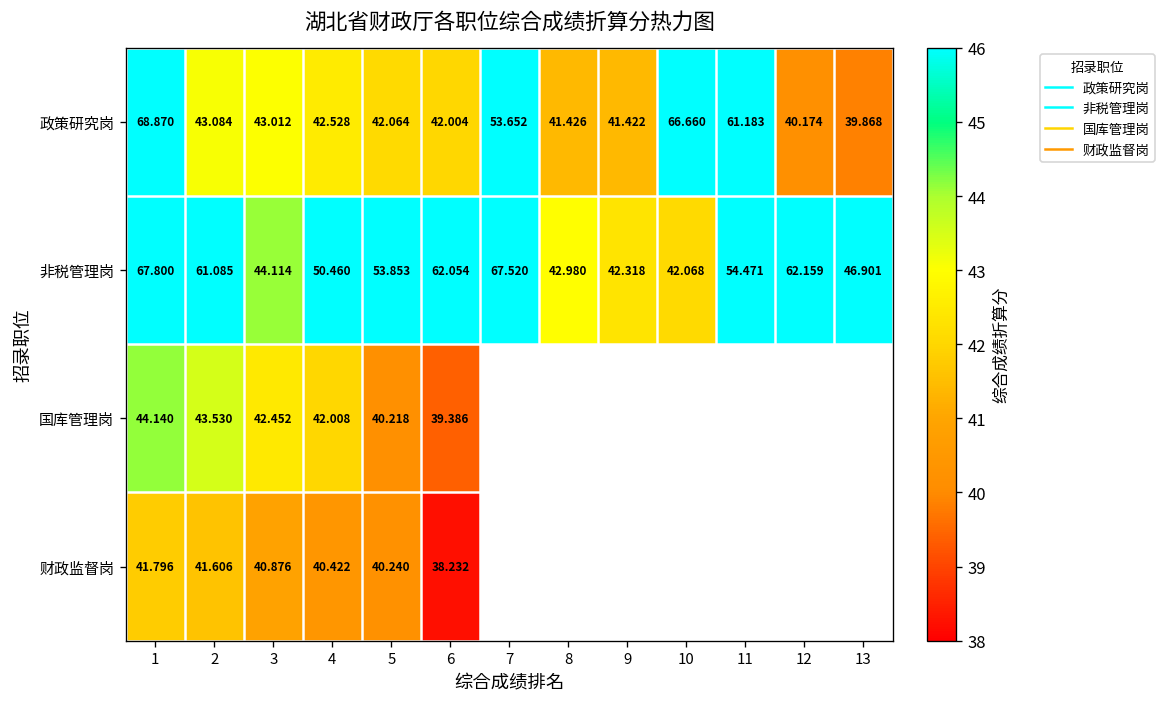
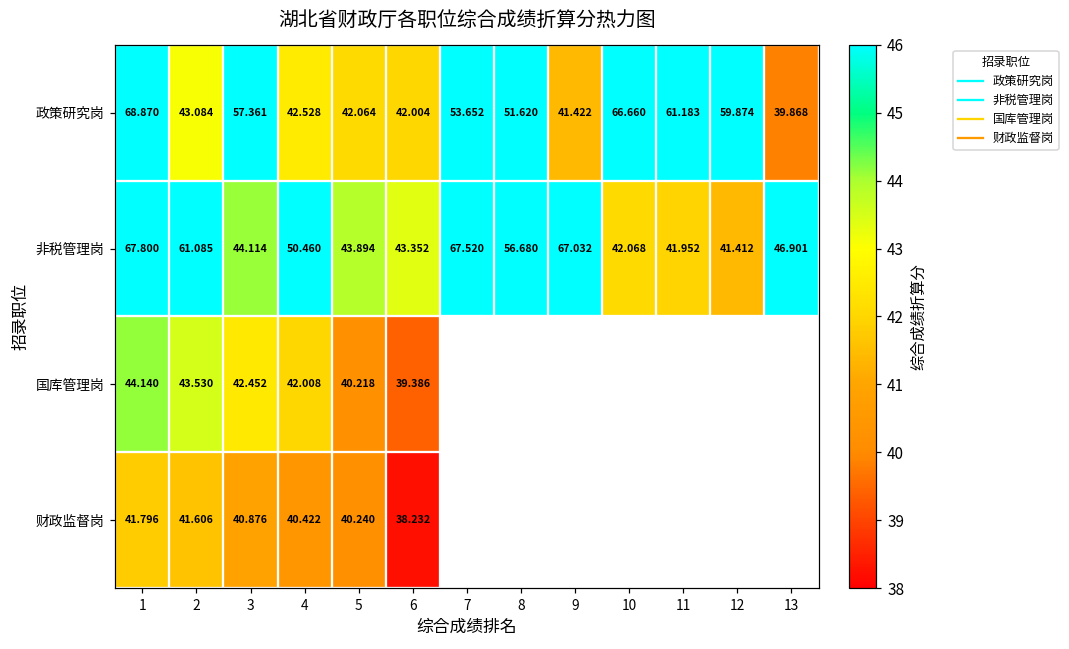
政策研究岗, 3: 43.012 -> 57.361
政策研究岗, 8: 41.426 -> 51.620
政策研究岗, 12: 40.174 -> 59.874
非税管理岗, 5: 53.853 -> 43.894
非税管理岗, 6: 62.054 -> 43.352
非税管理岗, 8: 42.980 -> 56.680
非税管理岗, 9: 42.318 -> 67.032
非税管理岗, 11: 54.471 -> 41.952
非税管理岗, 12: 62.159 -> 41.412
